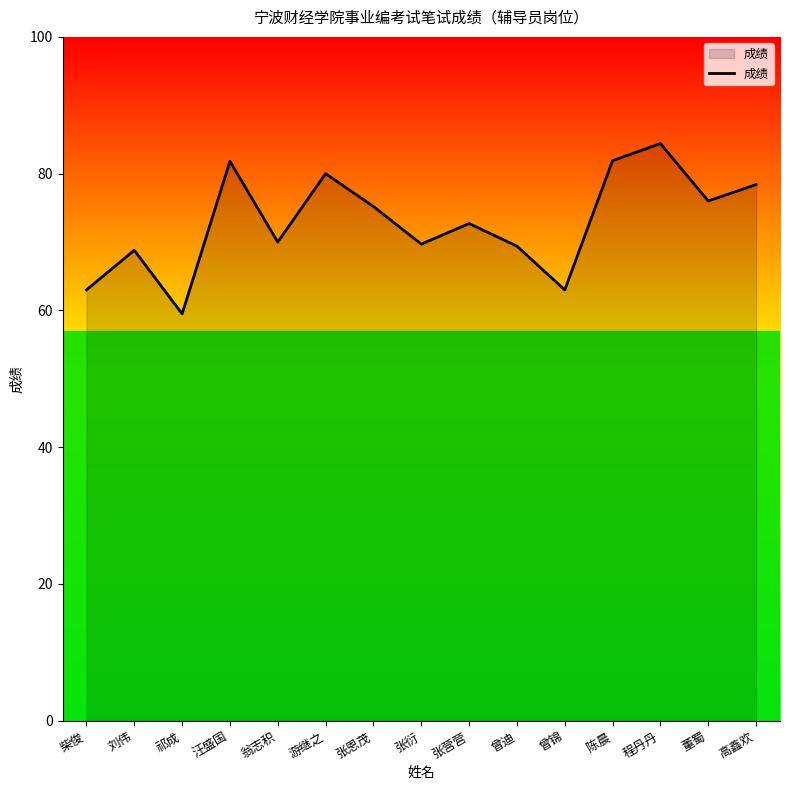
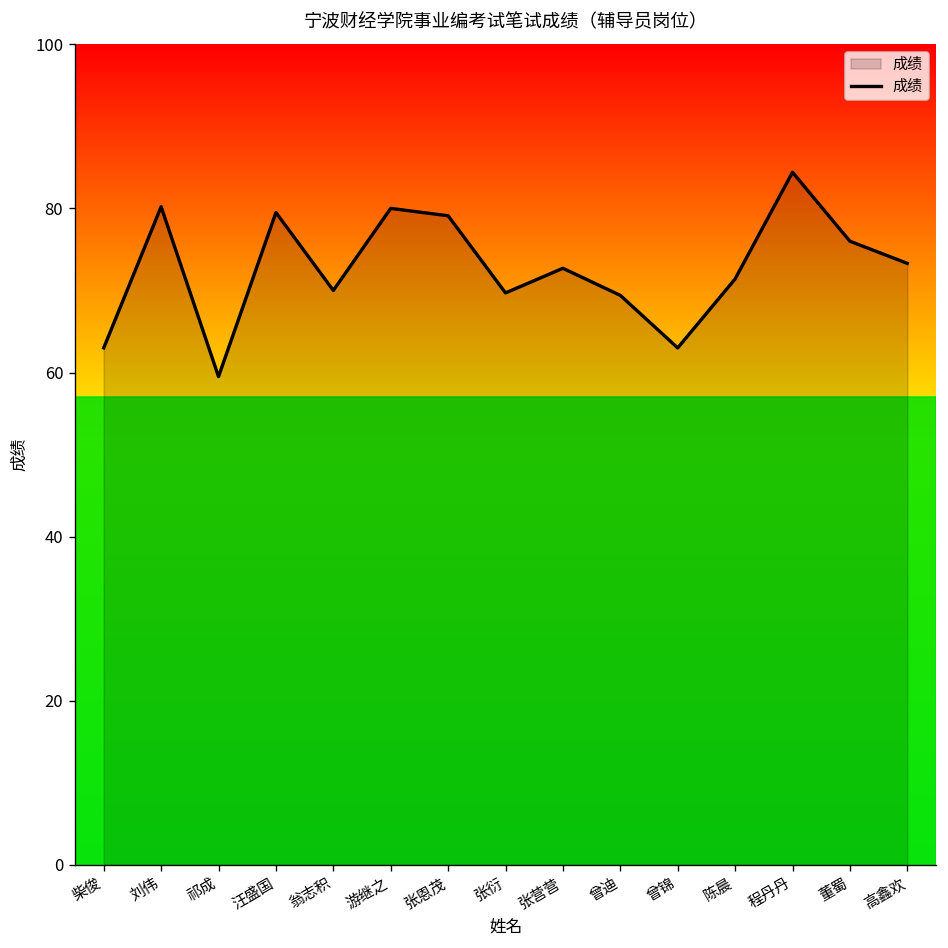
刘伟: 69 -> 80
汪盛国: 82 -> 80
张恩茂: 75 -> 79
陈晨: 82 -> 71
高鑫欢: 78 -> 73
